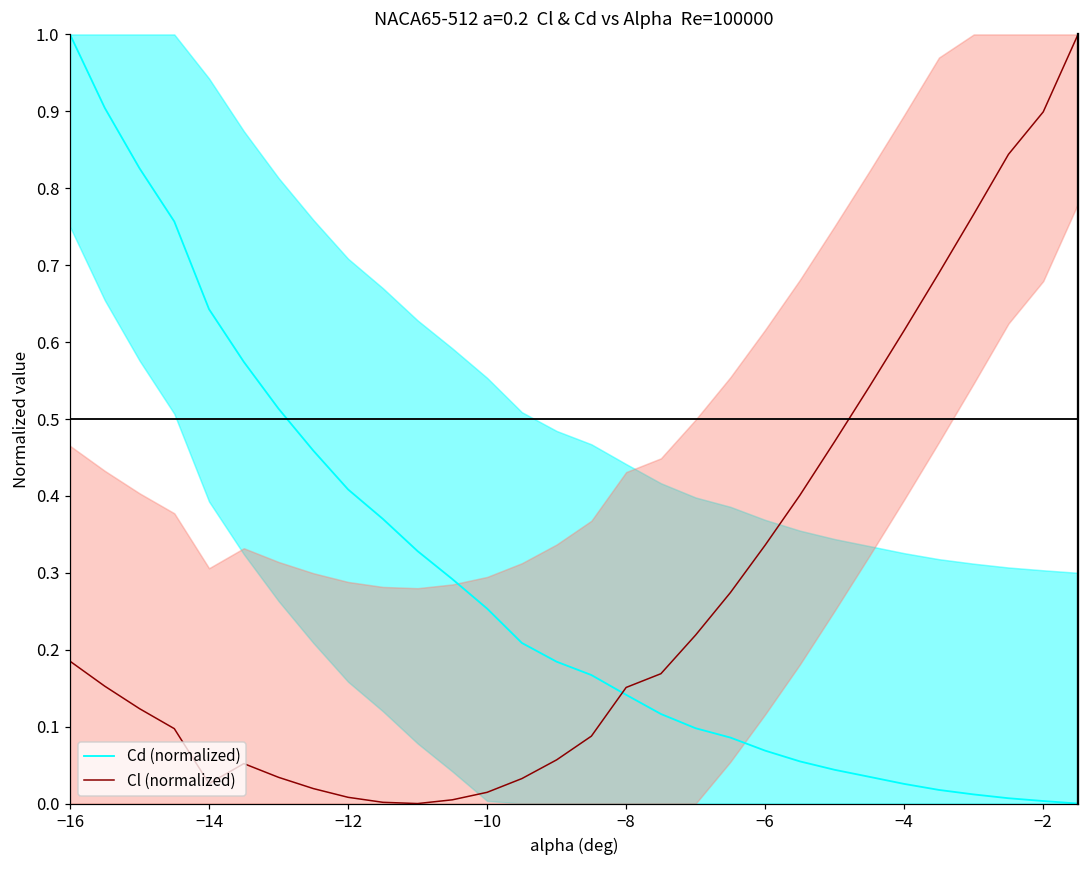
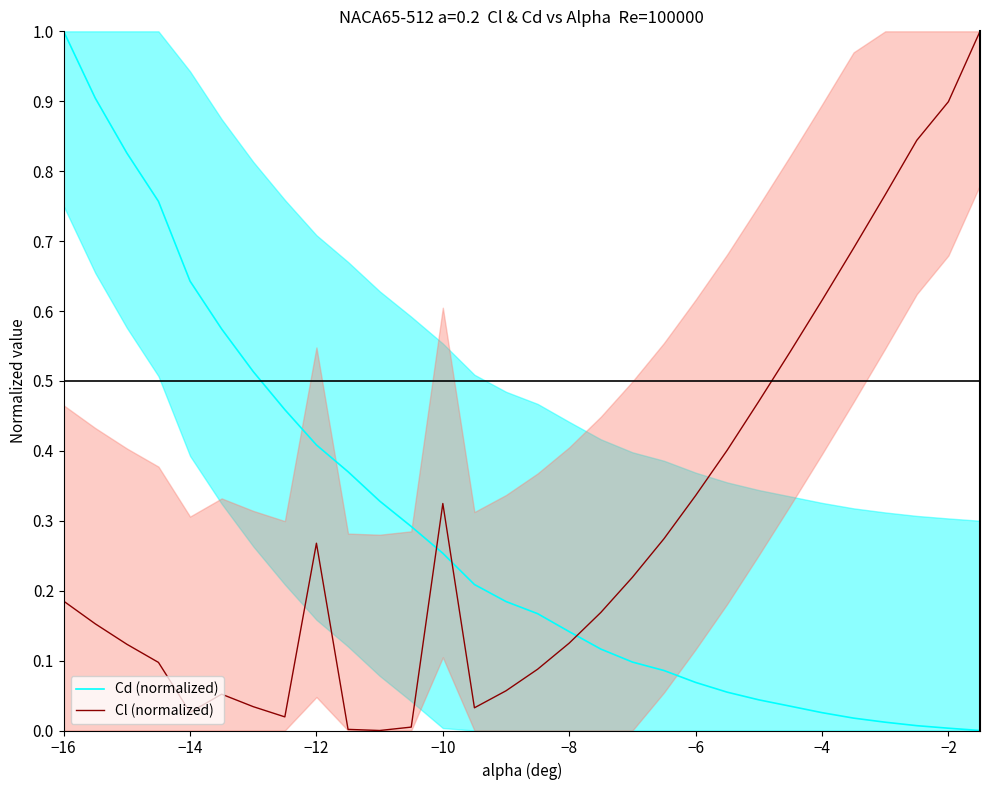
Cl (normalized), −12: 0.01 -> 0.27
Cl (normalized), −10: 0.01 -> 0.32
Cl (normalized), −8: 0.15 -> 0.13
